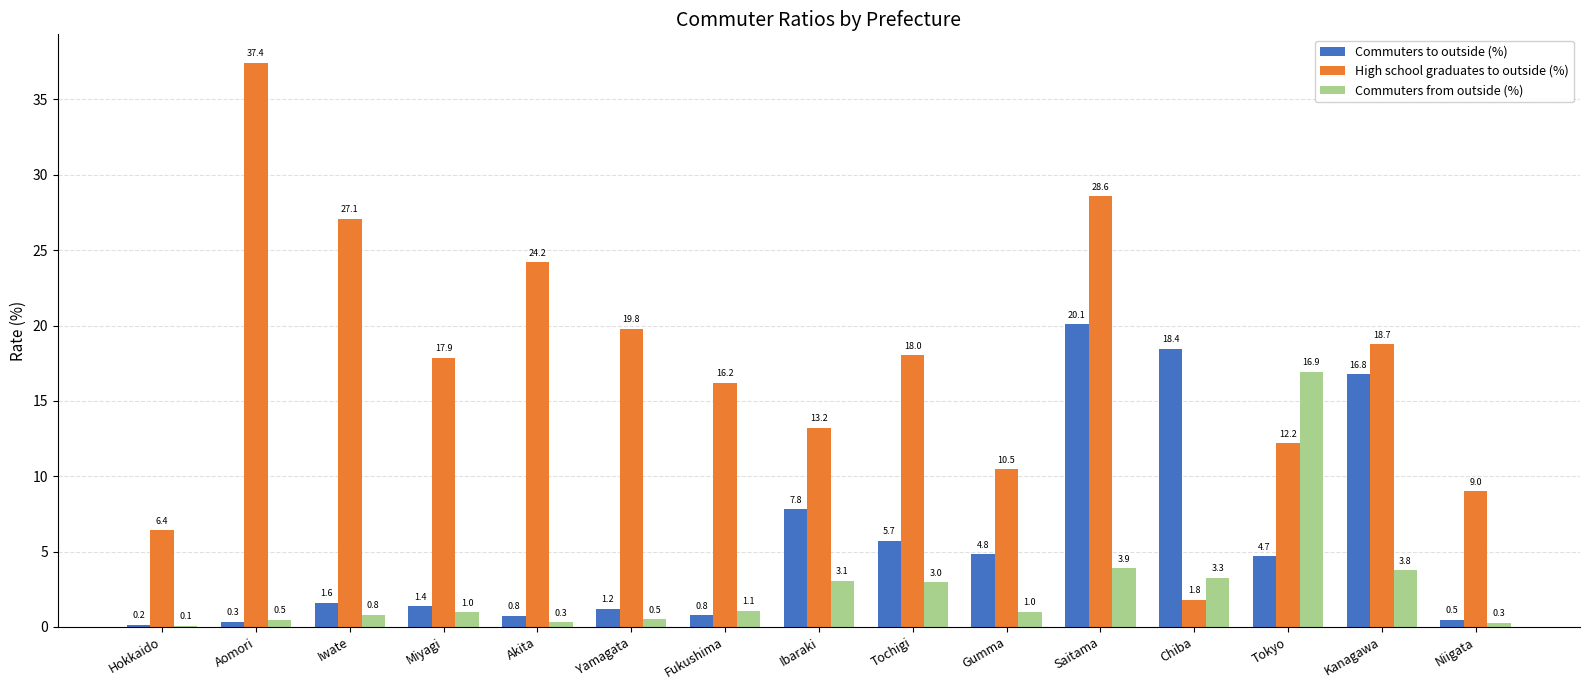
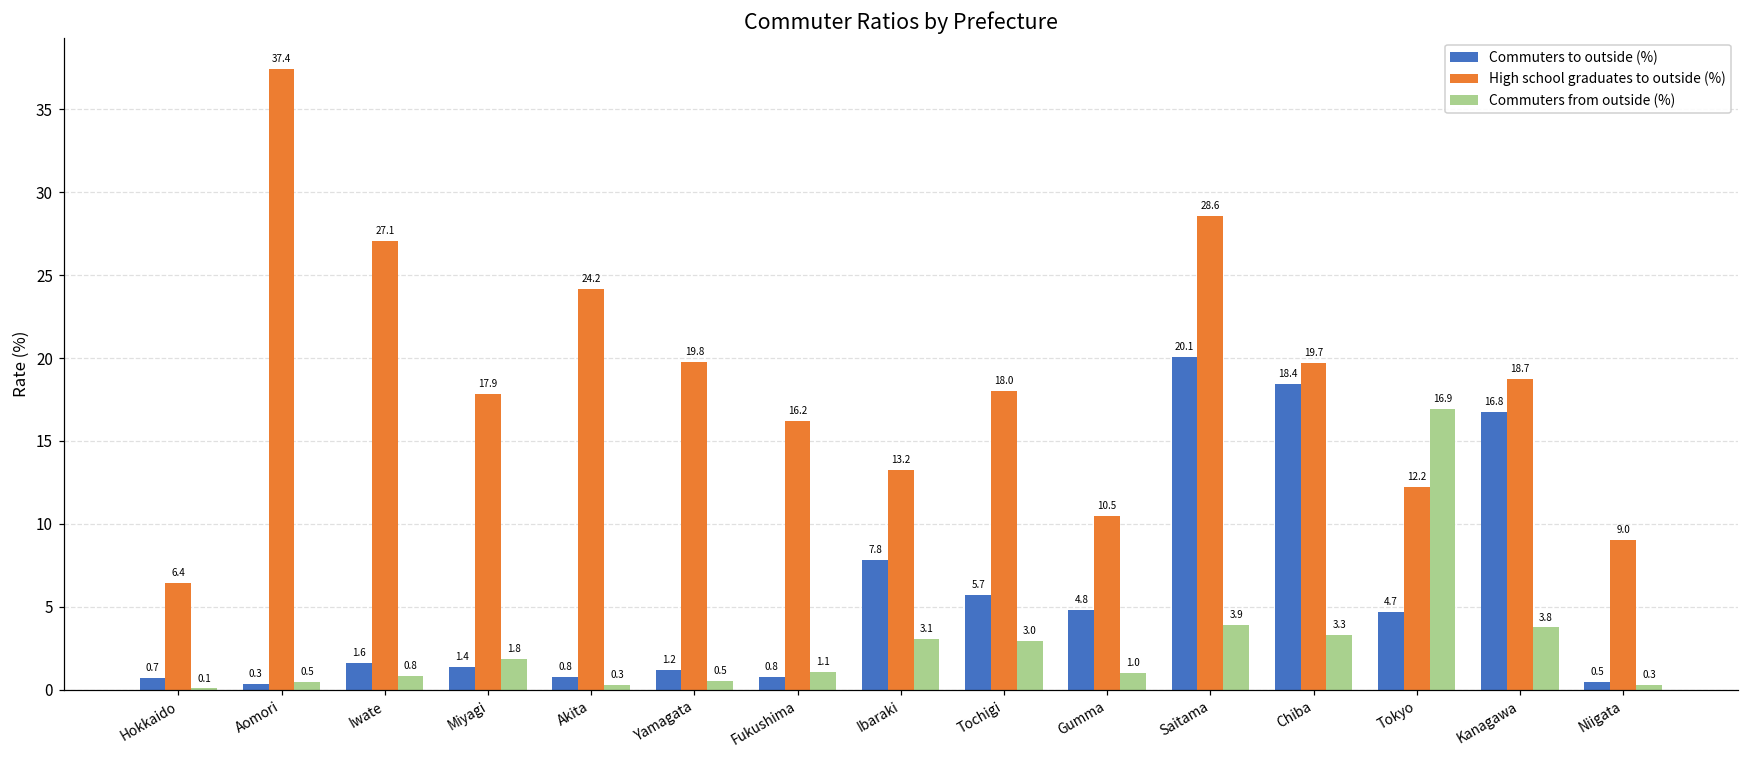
Commuters to outside (%), Hokkaido: 0.2 -> 0.7
Commuters from outside (%), Miyagi: 1.0 -> 1.8
High school graduates to outside (%), Chiba: 1.8 -> 19.7
